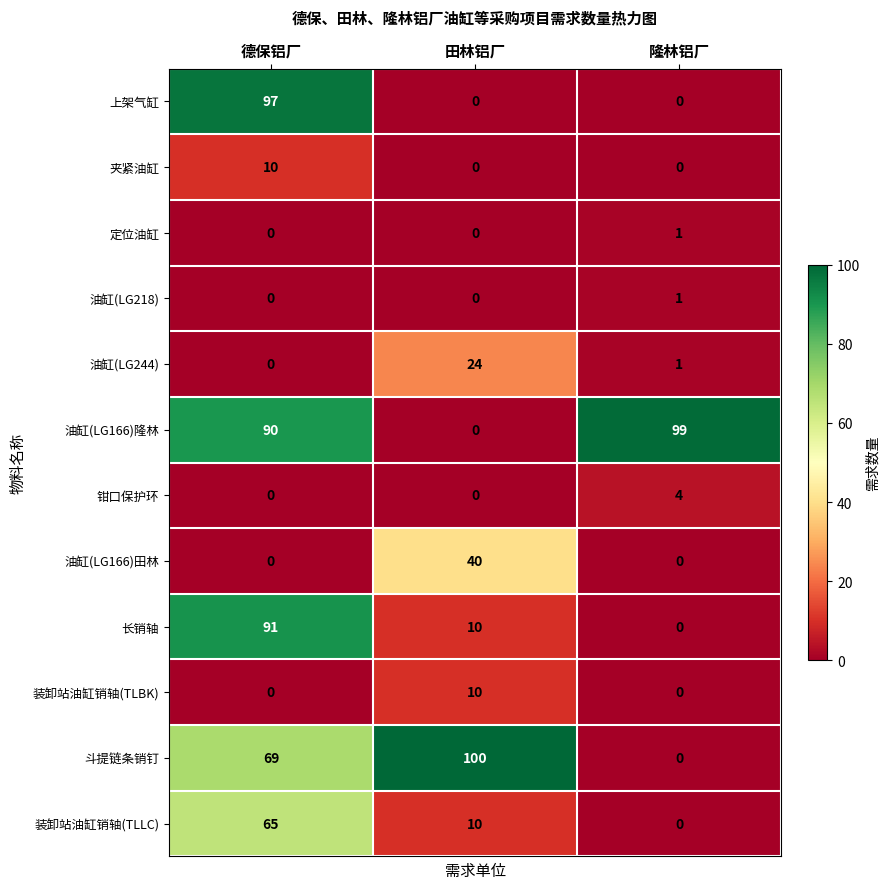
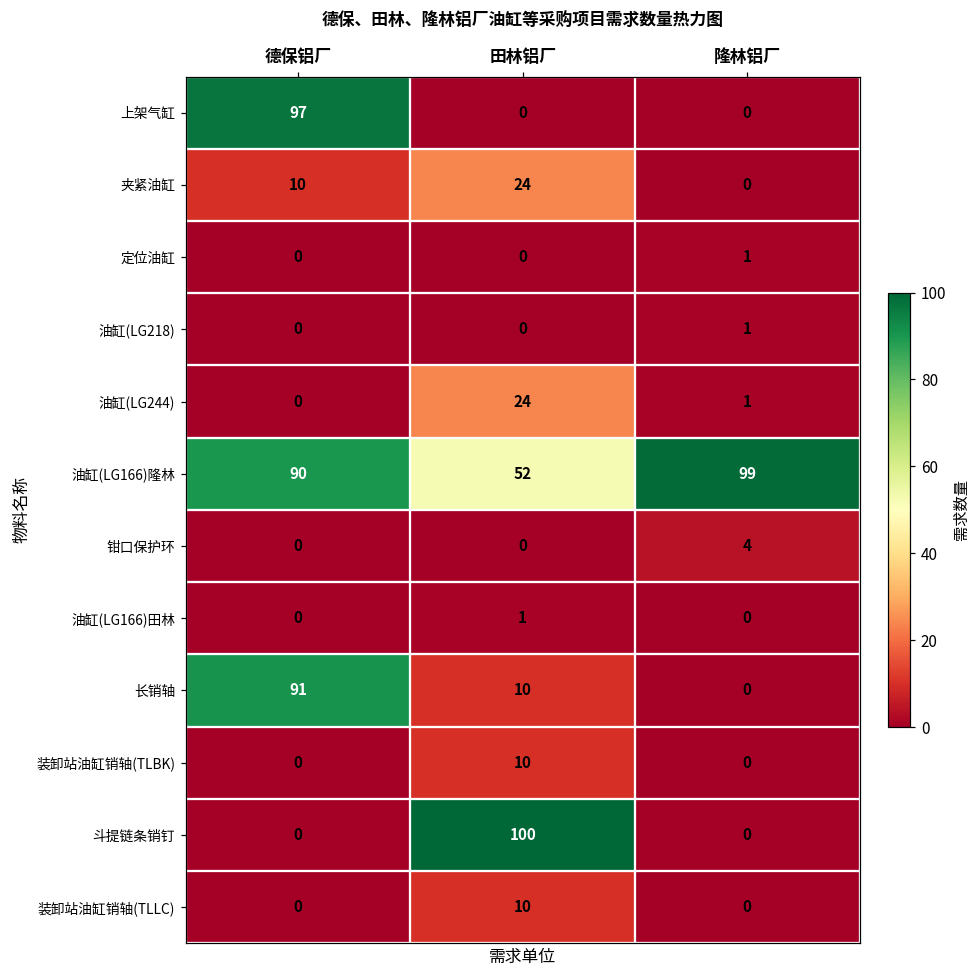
夹紧油缸, 田林铝厂: 0 -> 24
油缸(LG166)隆林, 田林铝厂: 0 -> 52
油缸(LG166)田林, 田林铝厂: 40 -> 1
斗提链条销钉, 德保铝厂: 69 -> 0
装卸站油缸销轴(TLLC), 德保铝厂: 65 -> 0
